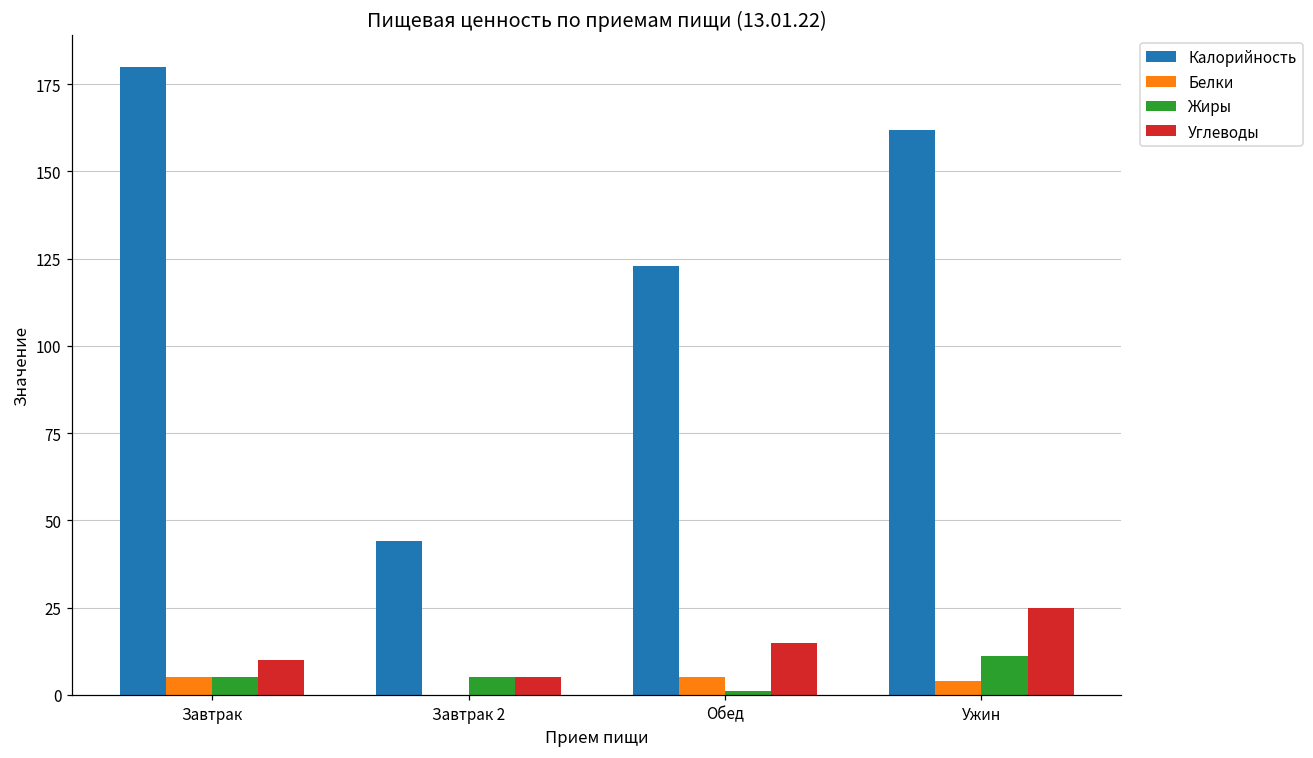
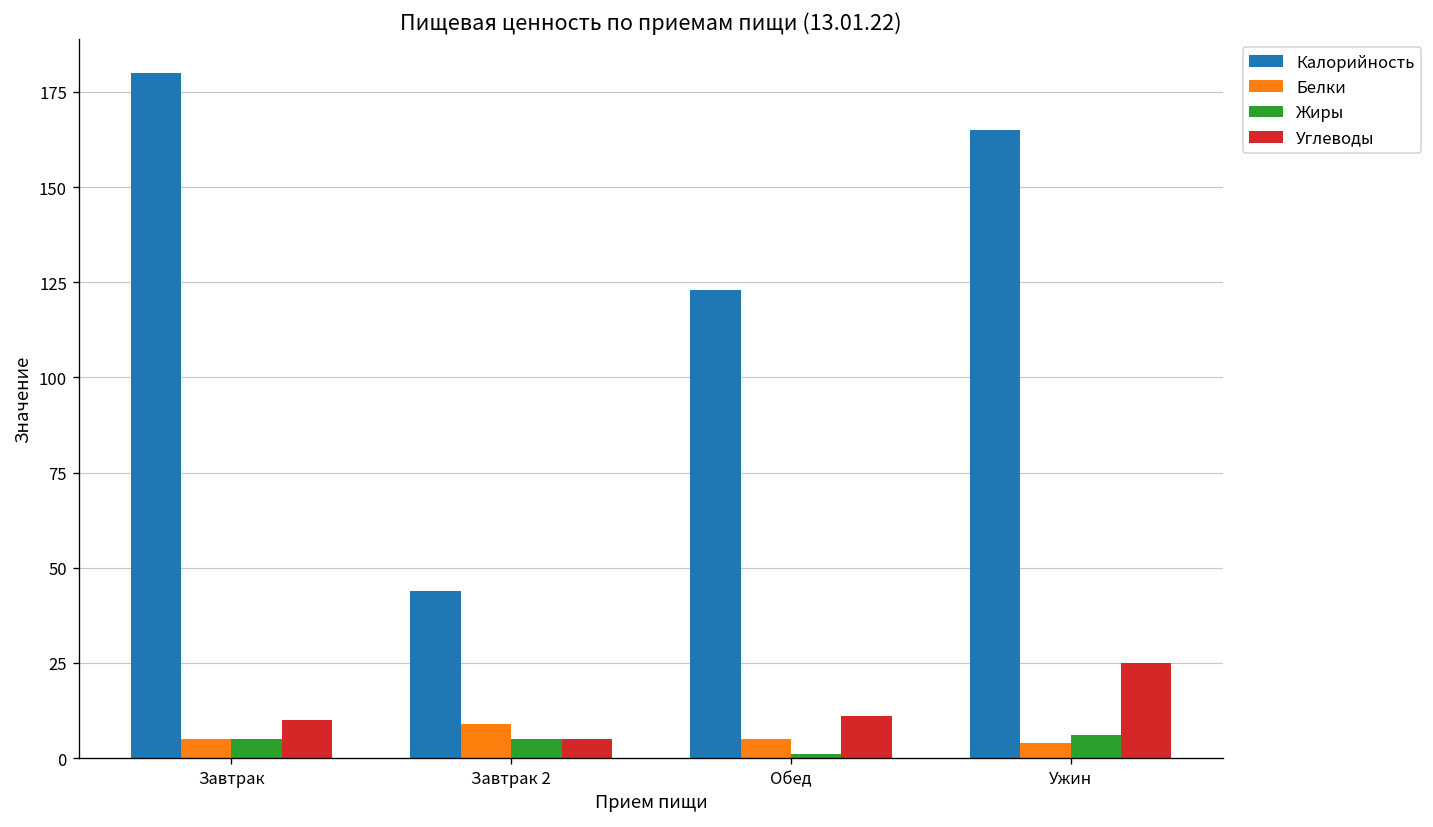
Белки, Завтрак 2: 0 -> 9
Углеводы, Обед: 15 -> 11
Калорийность, Ужин: 162 -> 165
Жиры, Ужин: 11 -> 6
